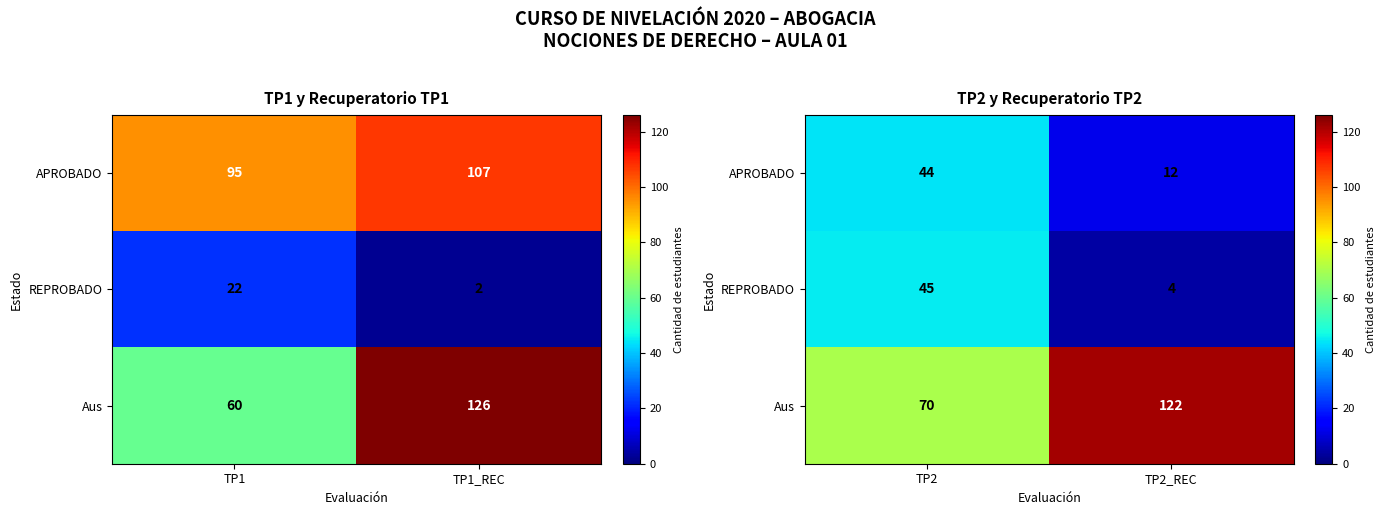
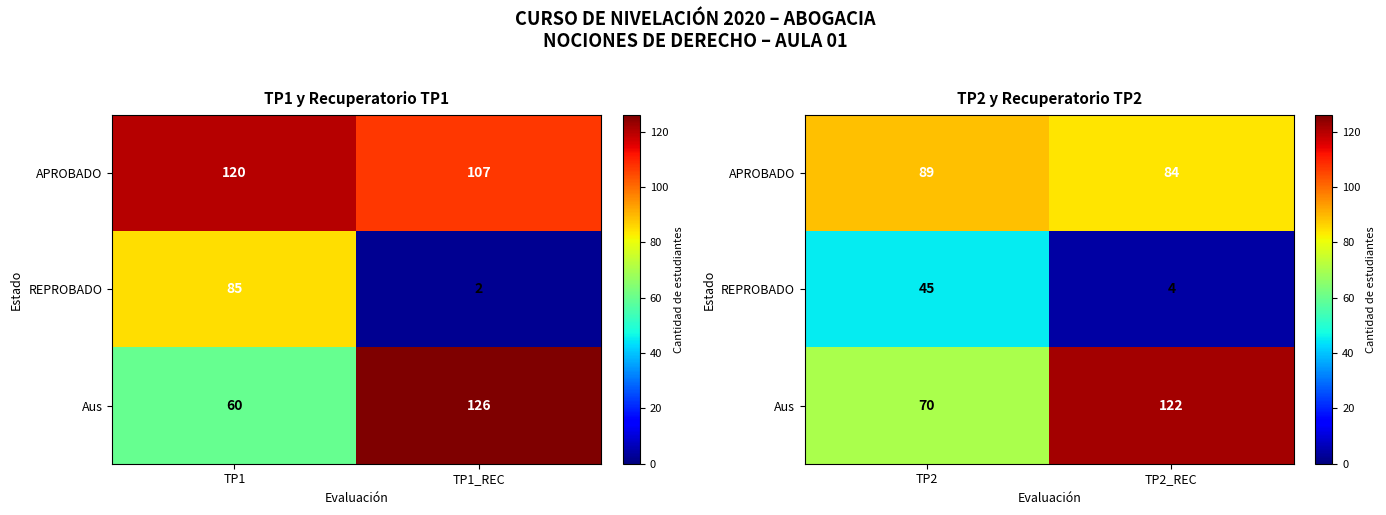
TP1 y Recuperatorio TP1, APROBADO, TP1: 95 -> 120
TP1 y Recuperatorio TP1, REPROBADO, TP1: 22 -> 85
TP2 y Recuperatorio TP2, APROBADO, TP2: 44 -> 89
TP2 y Recuperatorio TP2, APROBADO, TP2_REC: 12 -> 84
